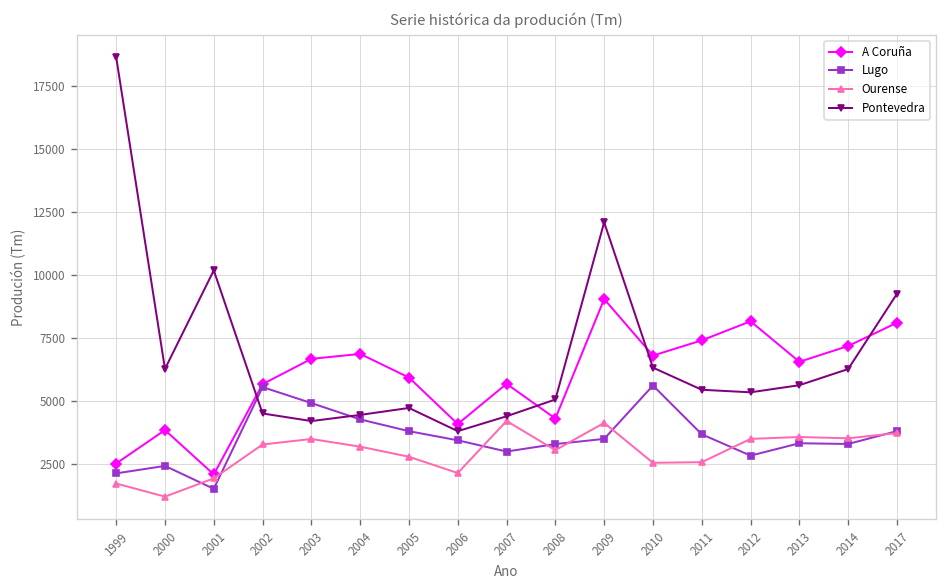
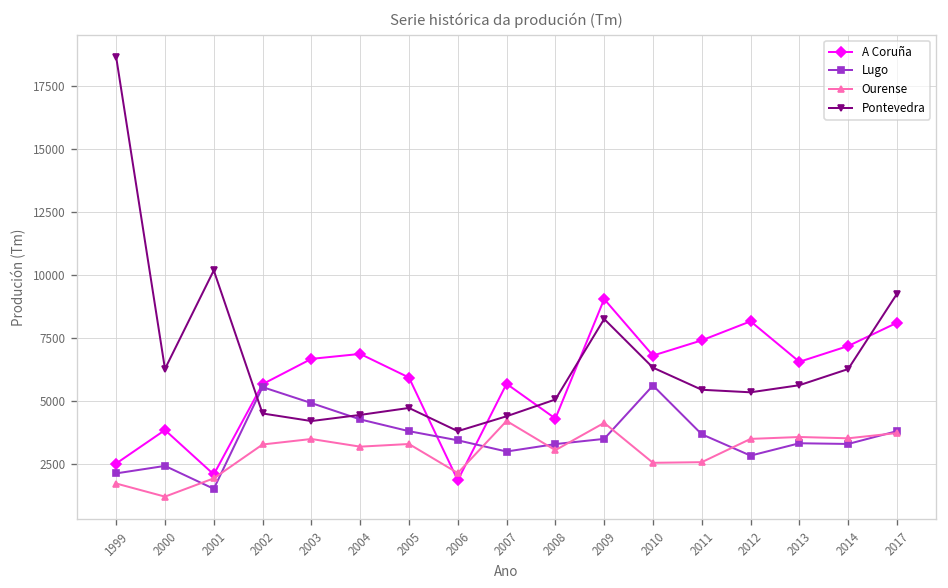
Ourense, 2005: 2800 -> 3300
A Coruña, 2006: 4100 -> 1900
Pontevedra, 2009: 12100 -> 8300
